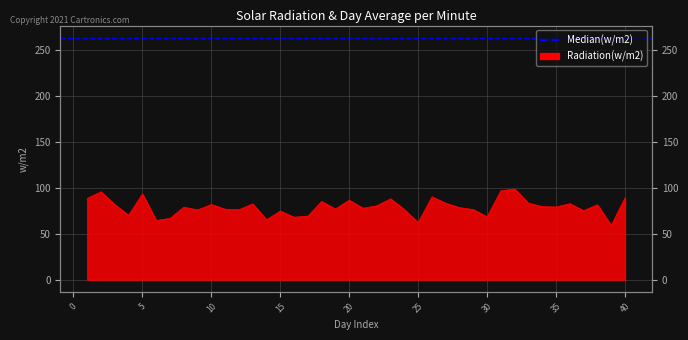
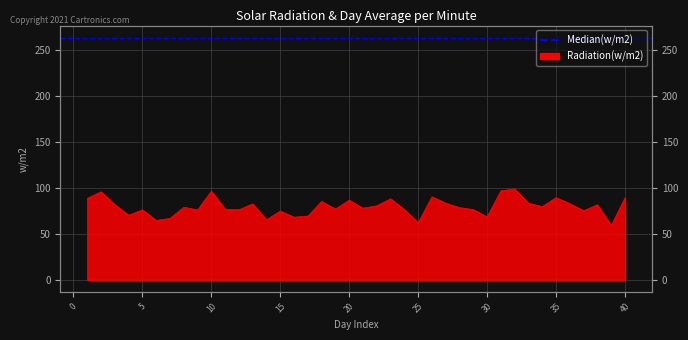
5: 90 -> 80
10: 80 -> 100
35: 80 -> 90
